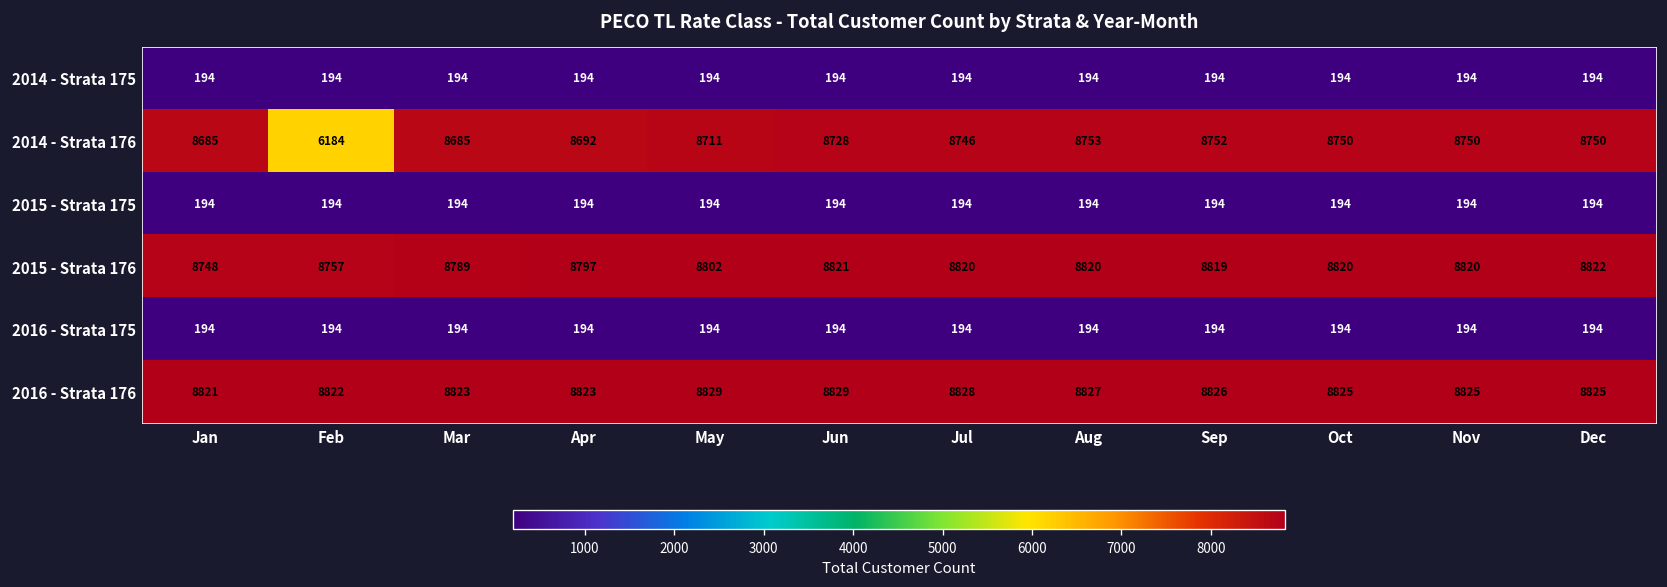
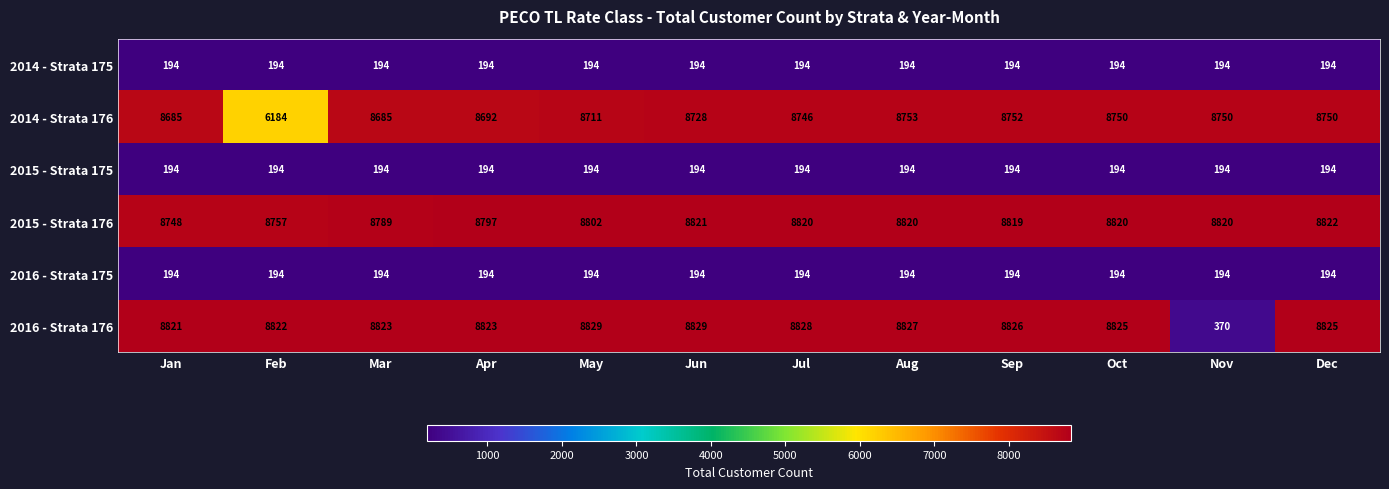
2016 - Strata 176, Nov: 8825 -> 370
